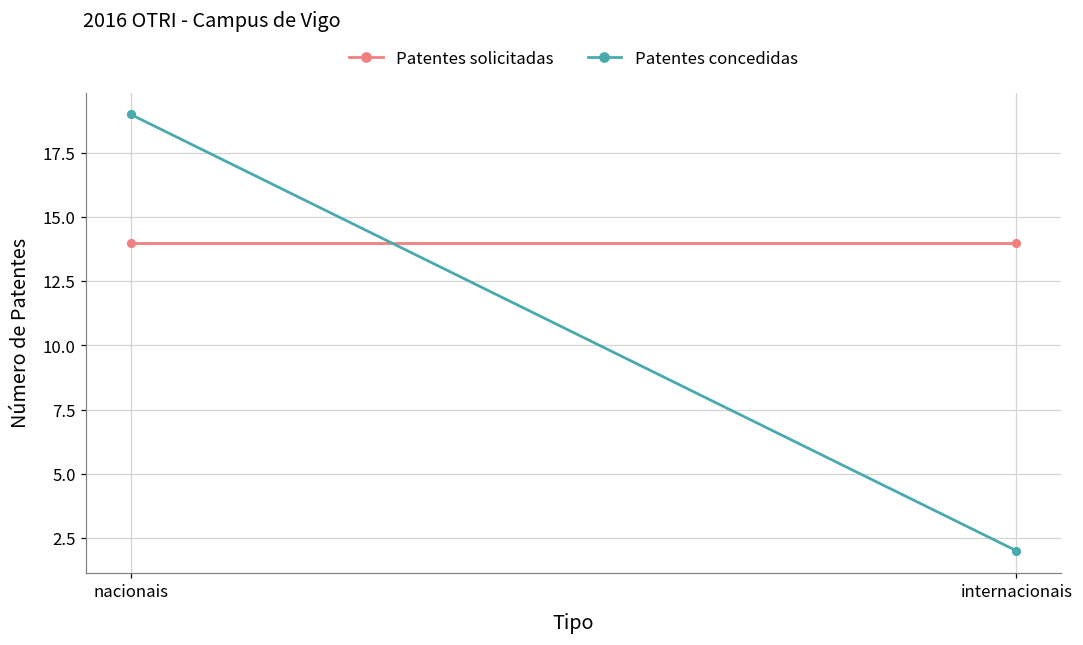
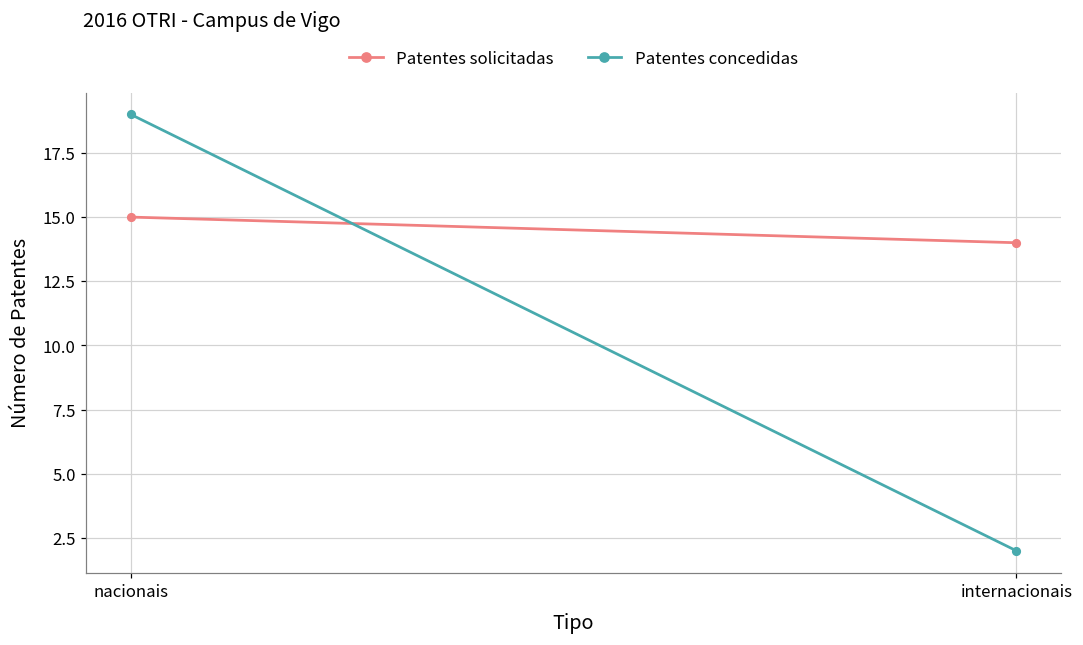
Patentes solicitadas, nacionais: 14 -> 15
